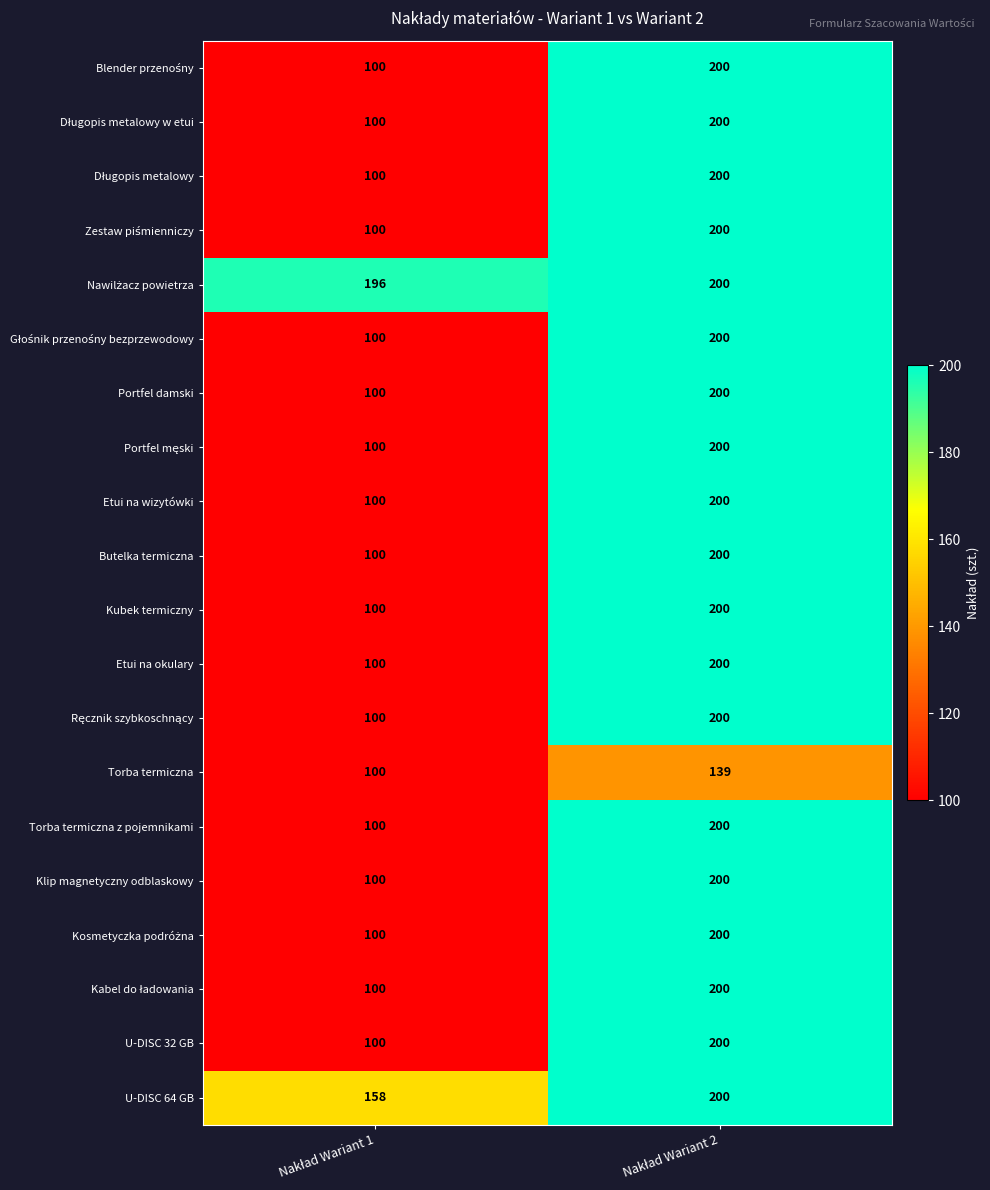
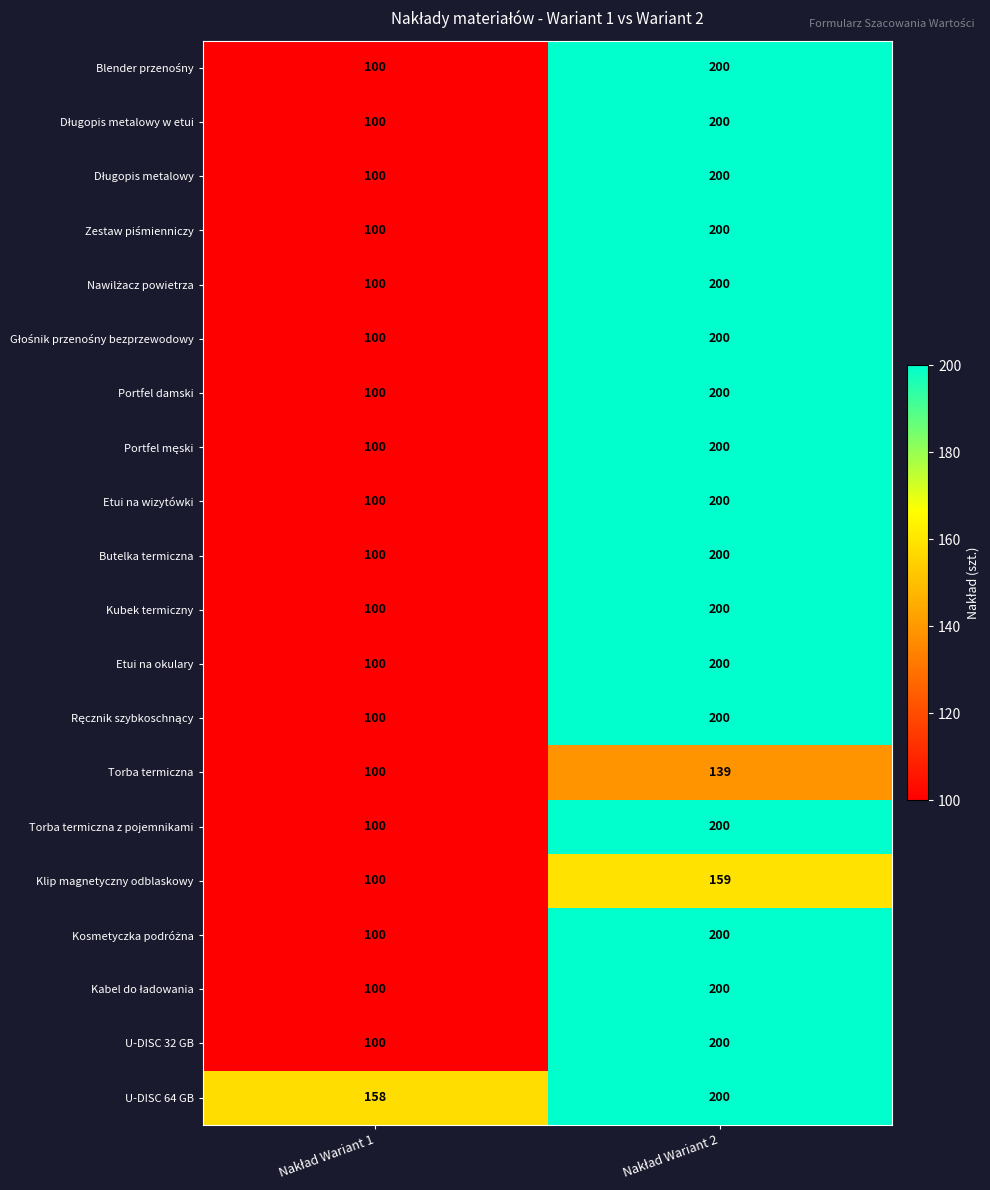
Nawilżacz powietrza, Nakład Wariant 1: 196 -> 100
Klip magnetyczny odblaskowy, Nakład Wariant 2: 200 -> 159
